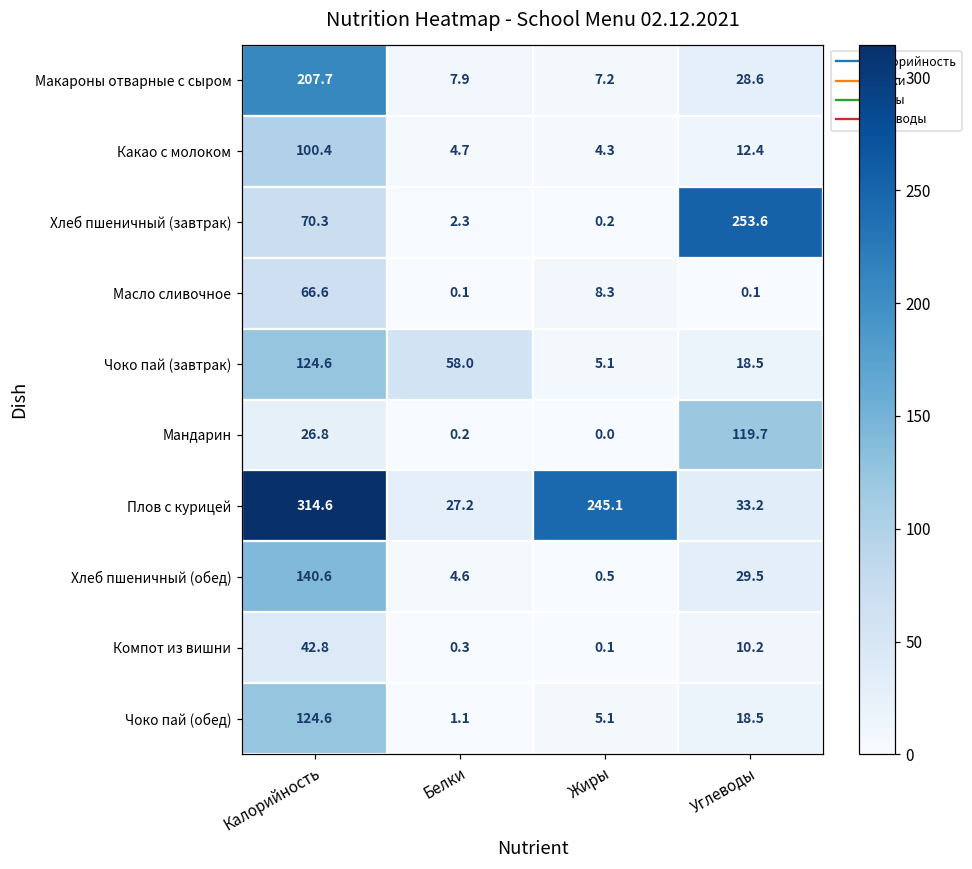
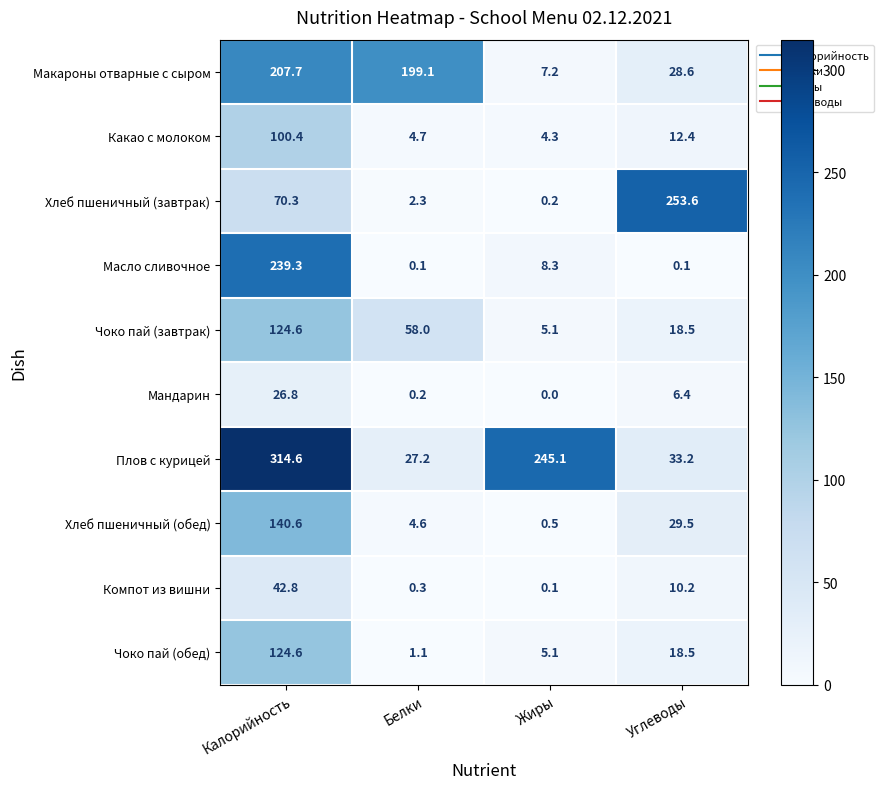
Макароны отварные с сыром, Белки: 7.9 -> 199.1
Масло сливочное, Калорийность: 66.6 -> 239.3
Мандарин, Углеводы: 119.7 -> 6.4
